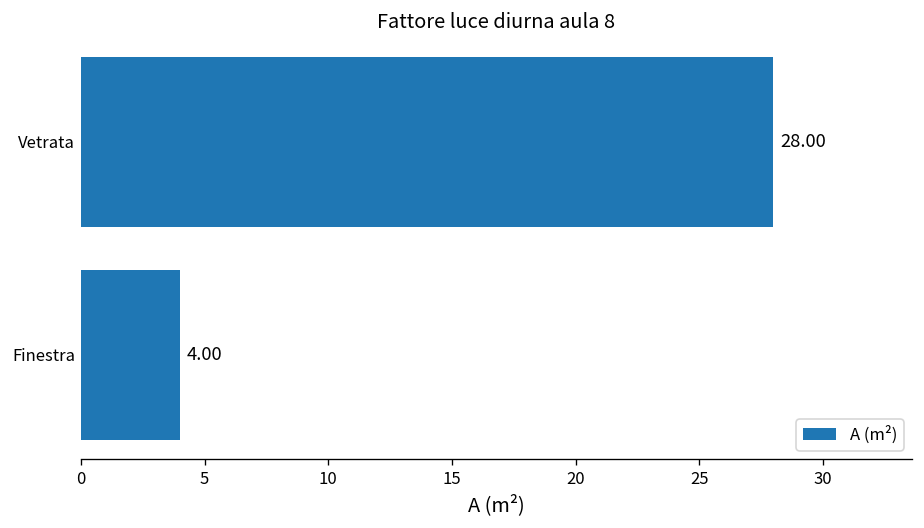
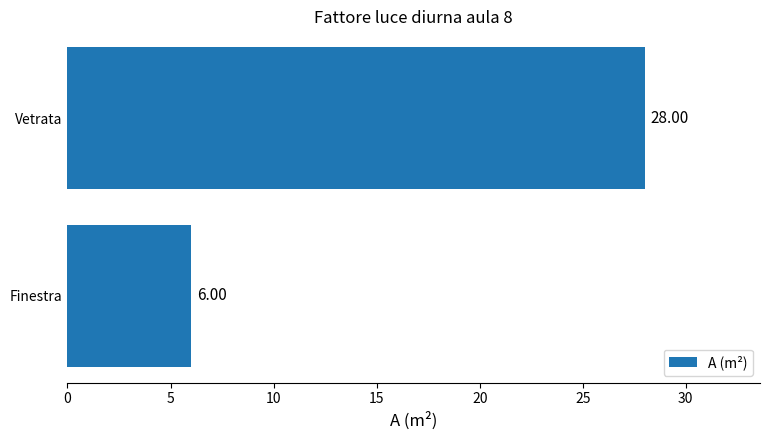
Finestra: 4.00 -> 6.00
